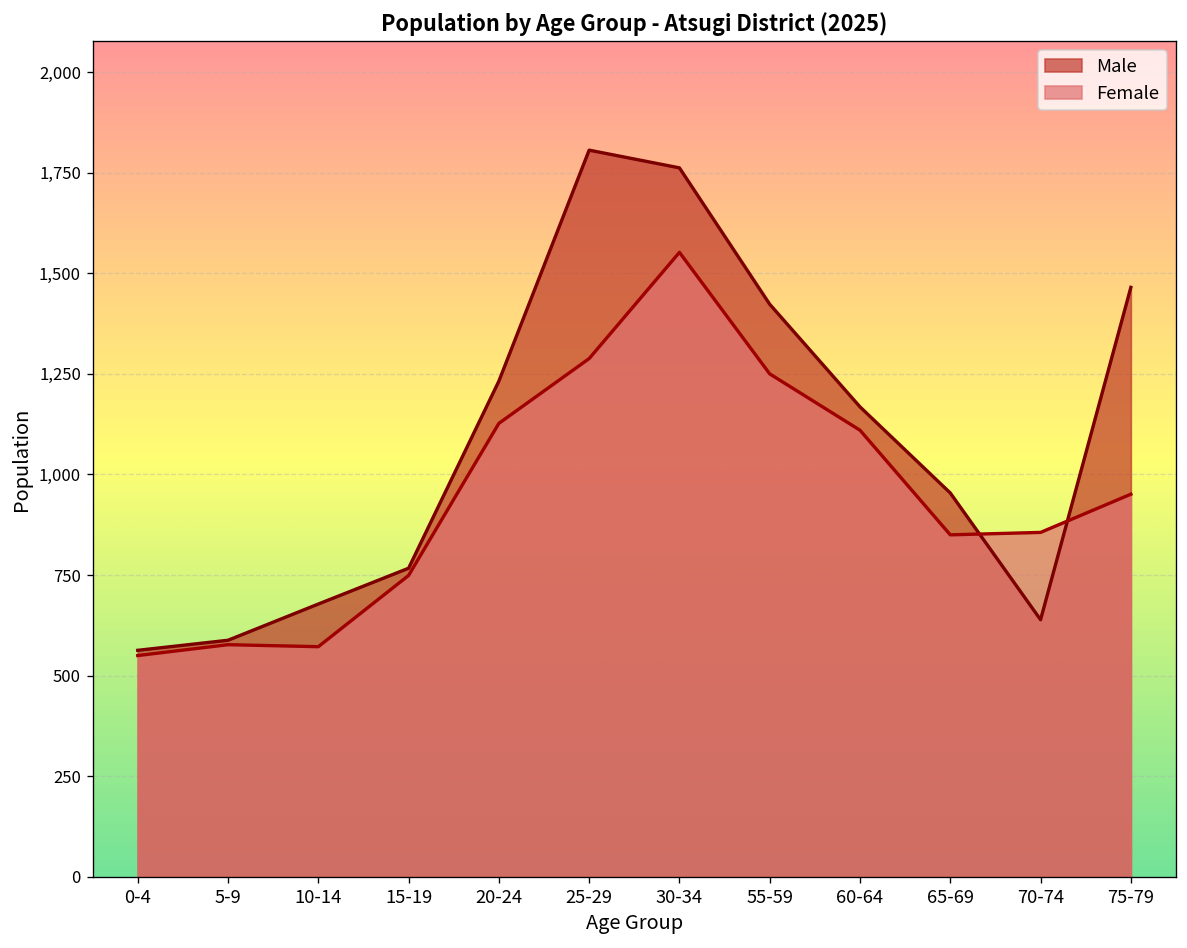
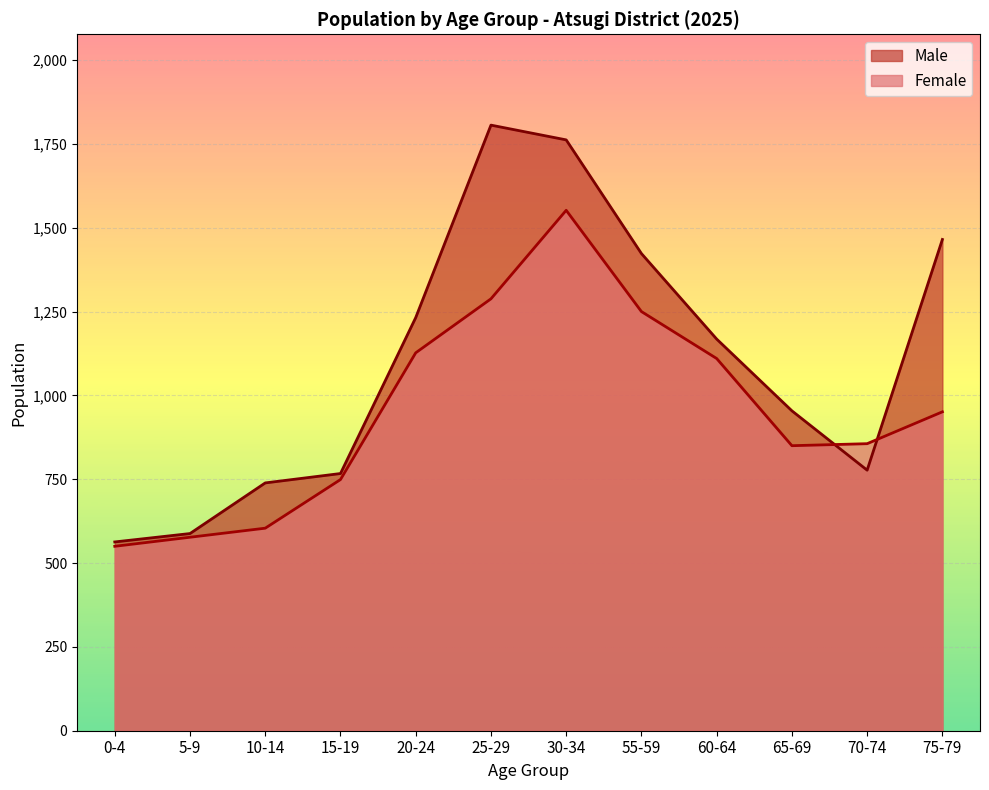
Male, 10-14: 680 -> 740
Female, 10-14: 570 -> 600
Male, 70-74: 640 -> 780
